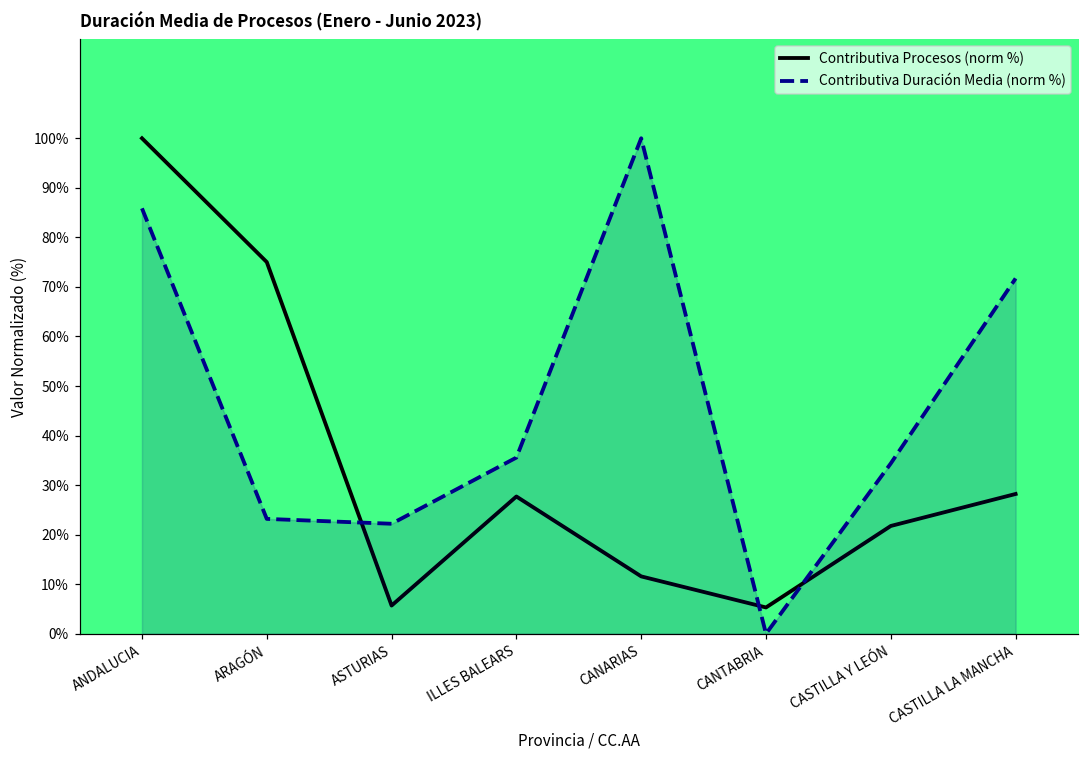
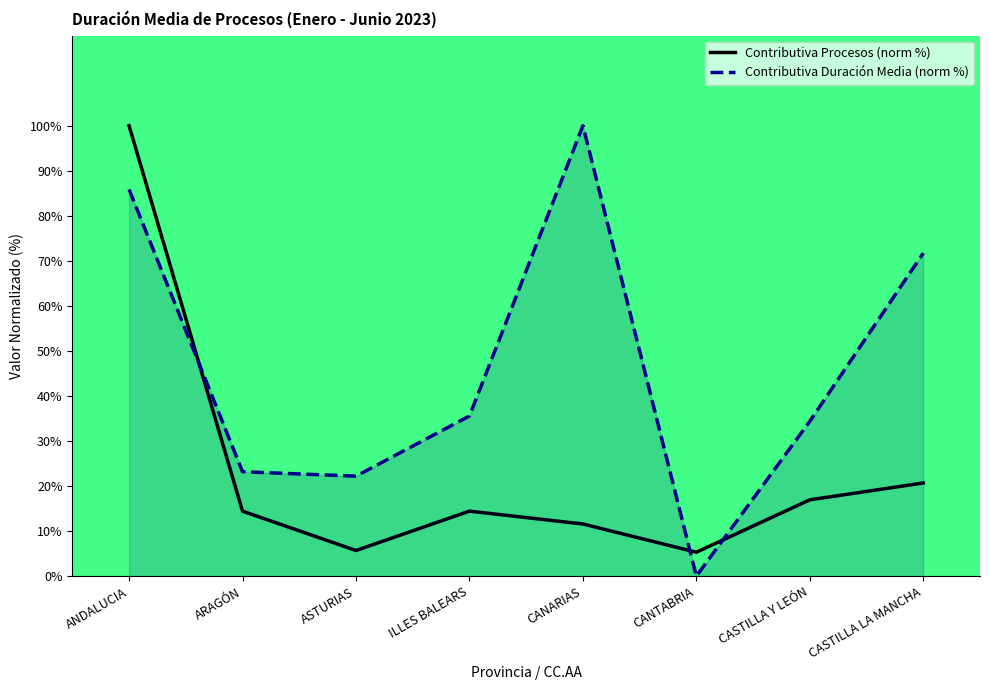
Contributiva Procesos (norm %), ARAGÓN: 75% -> 14%
Contributiva Procesos (norm %), ILLES BALEARS: 28% -> 14%
Contributiva Procesos (norm %), CASTILLA Y LEÓN: 22% -> 17%
Contributiva Procesos (norm %), CASTILLA LA MANCHA: 28% -> 21%
